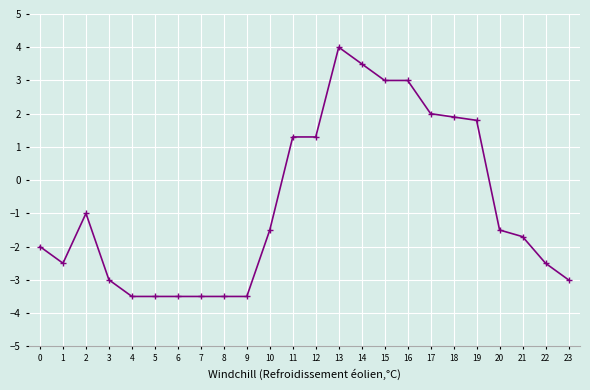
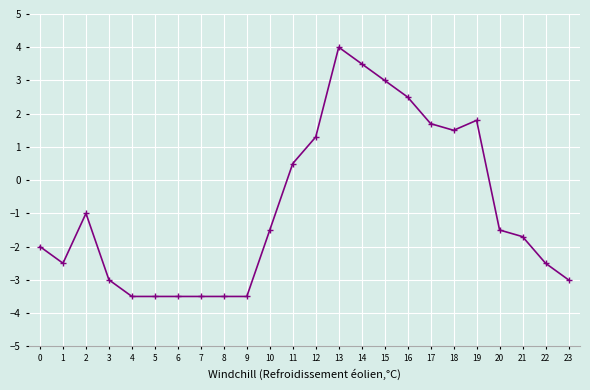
11: 1.3 -> 0.5
16: 3.0 -> 2.5
17: 2.0 -> 1.7
18: 1.9 -> 1.5
